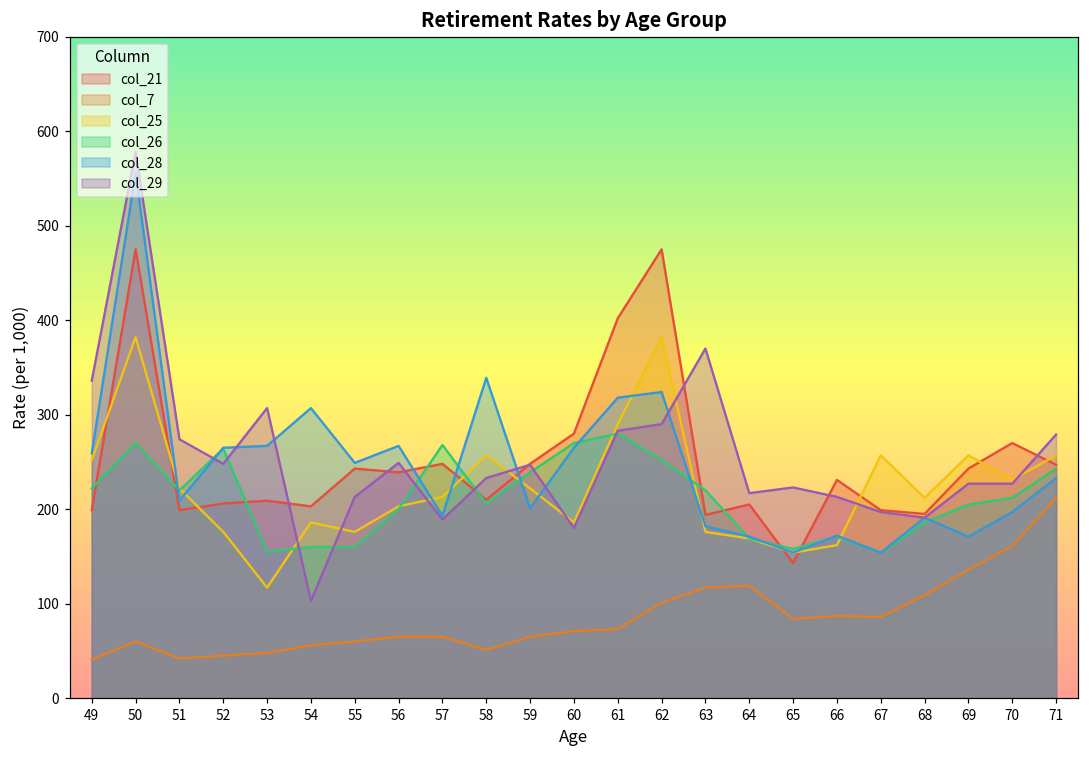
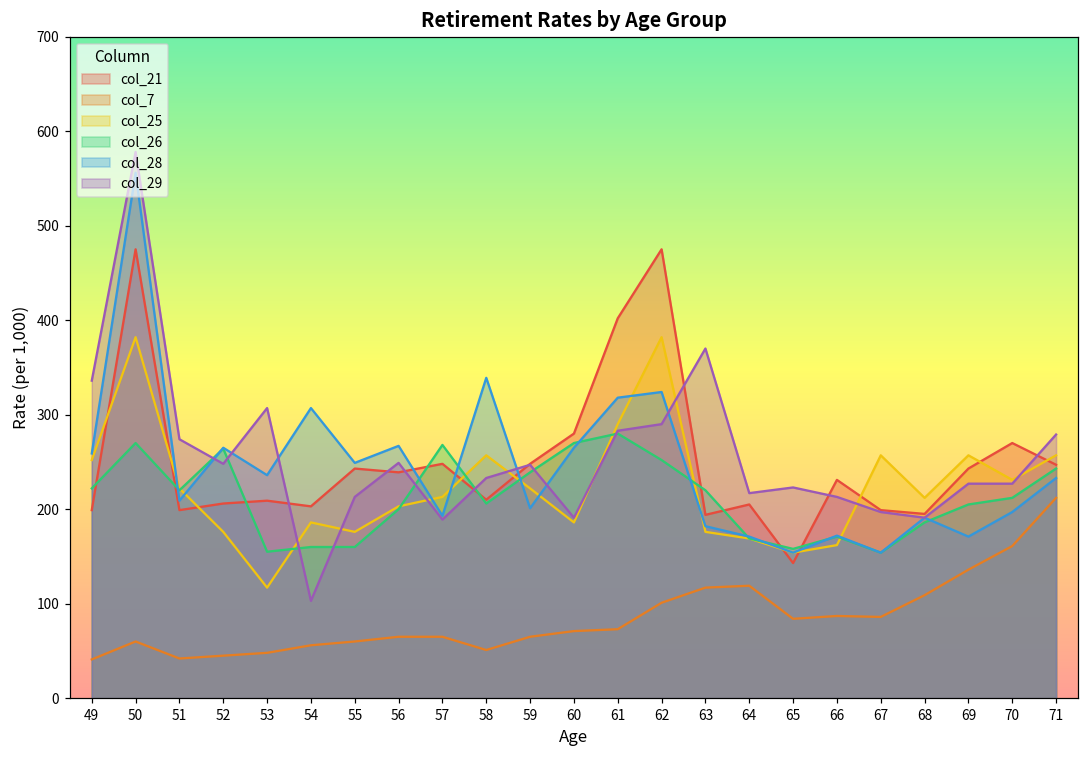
col_28, 53: 270 -> 240
col_29, 60: 180 -> 190
